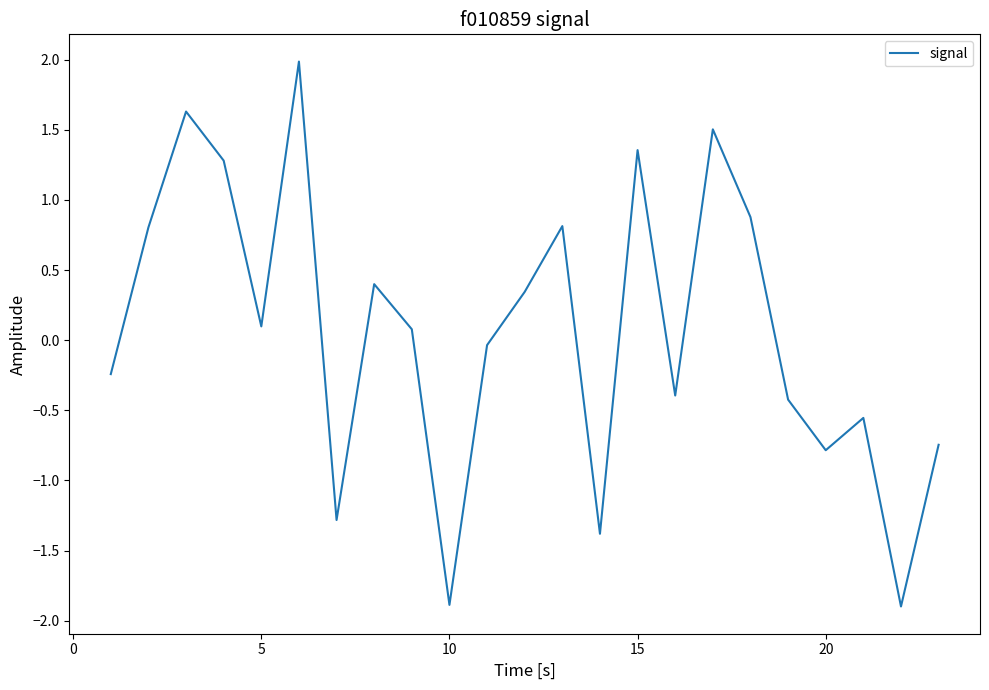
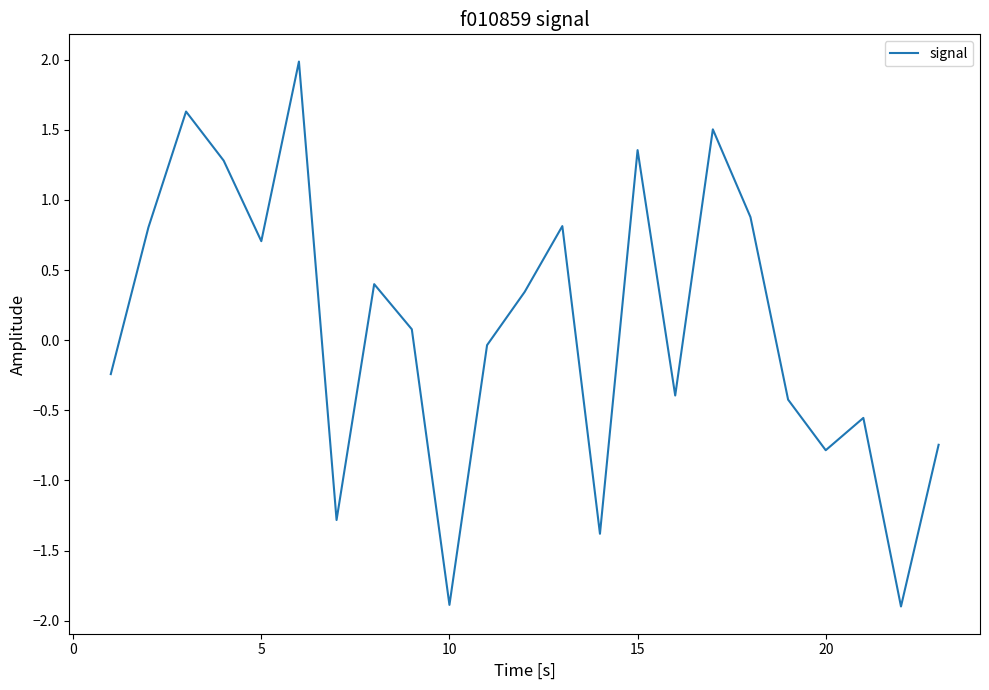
5: 0.10 -> 0.71
